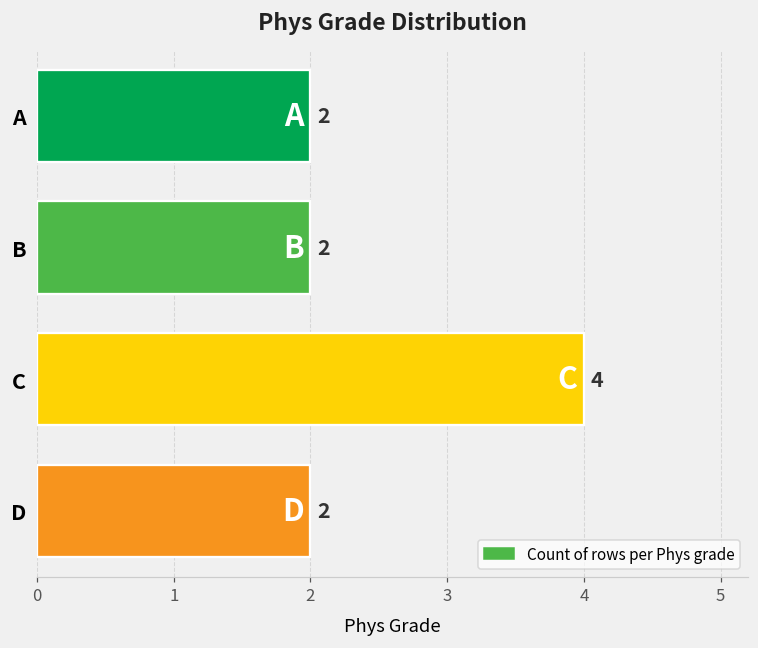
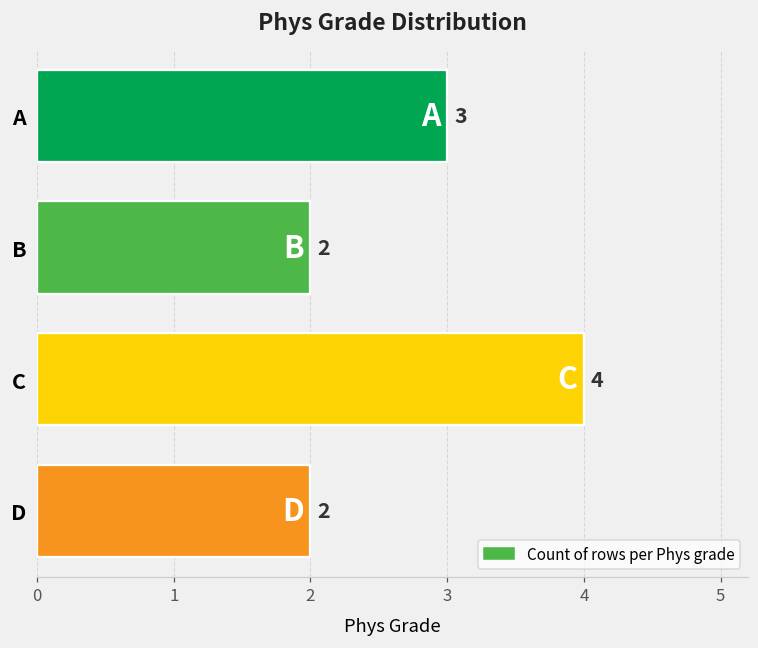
A: 2 -> 3
